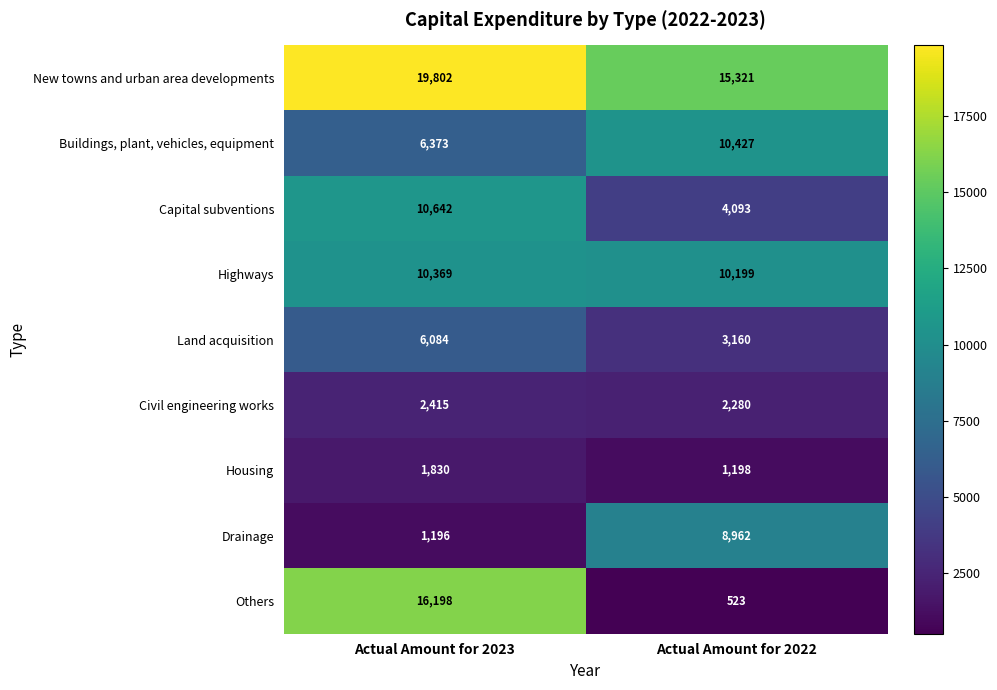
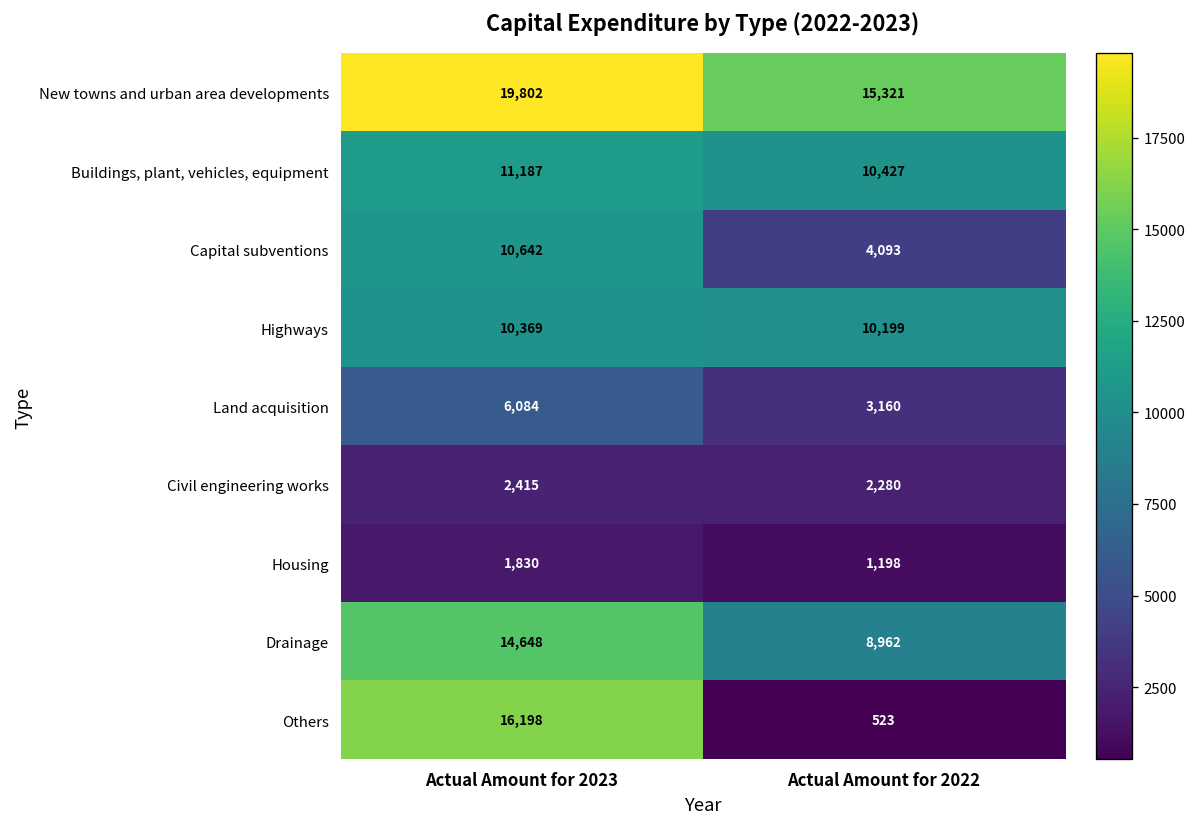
Buildings, plant, vehicles, equipment, Actual Amount for 2023: 6,373 -> 11,187
Drainage, Actual Amount for 2023: 1,196 -> 14,648
